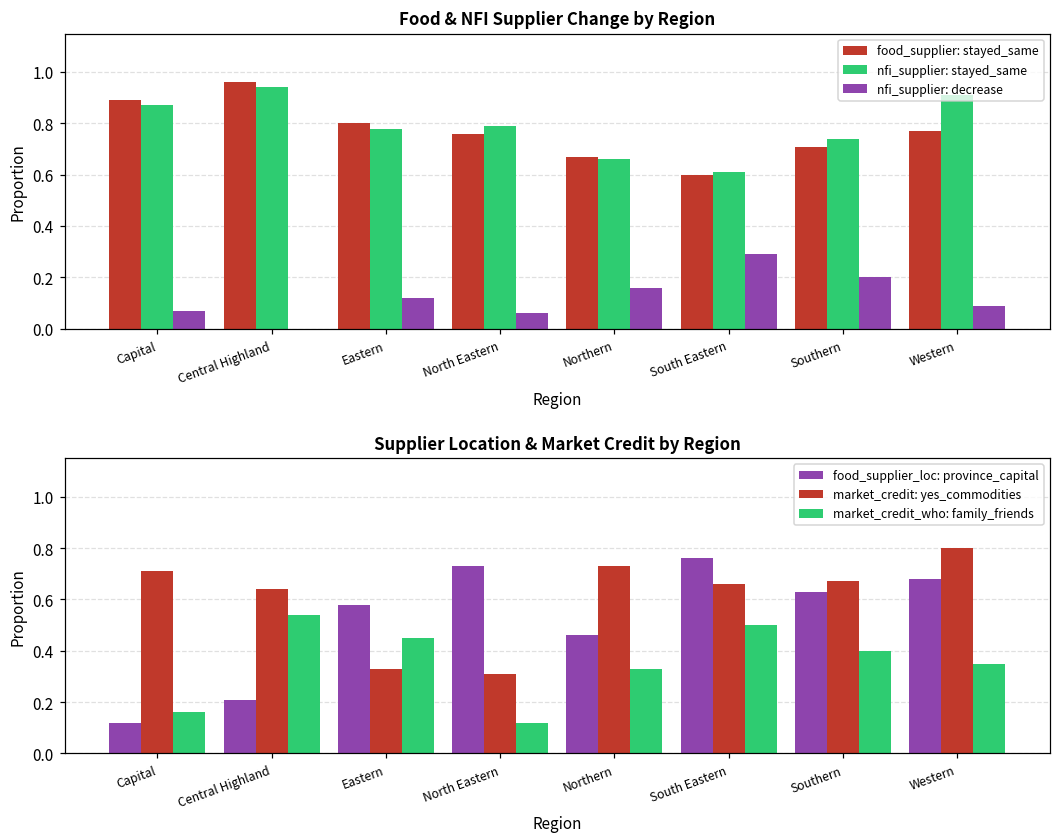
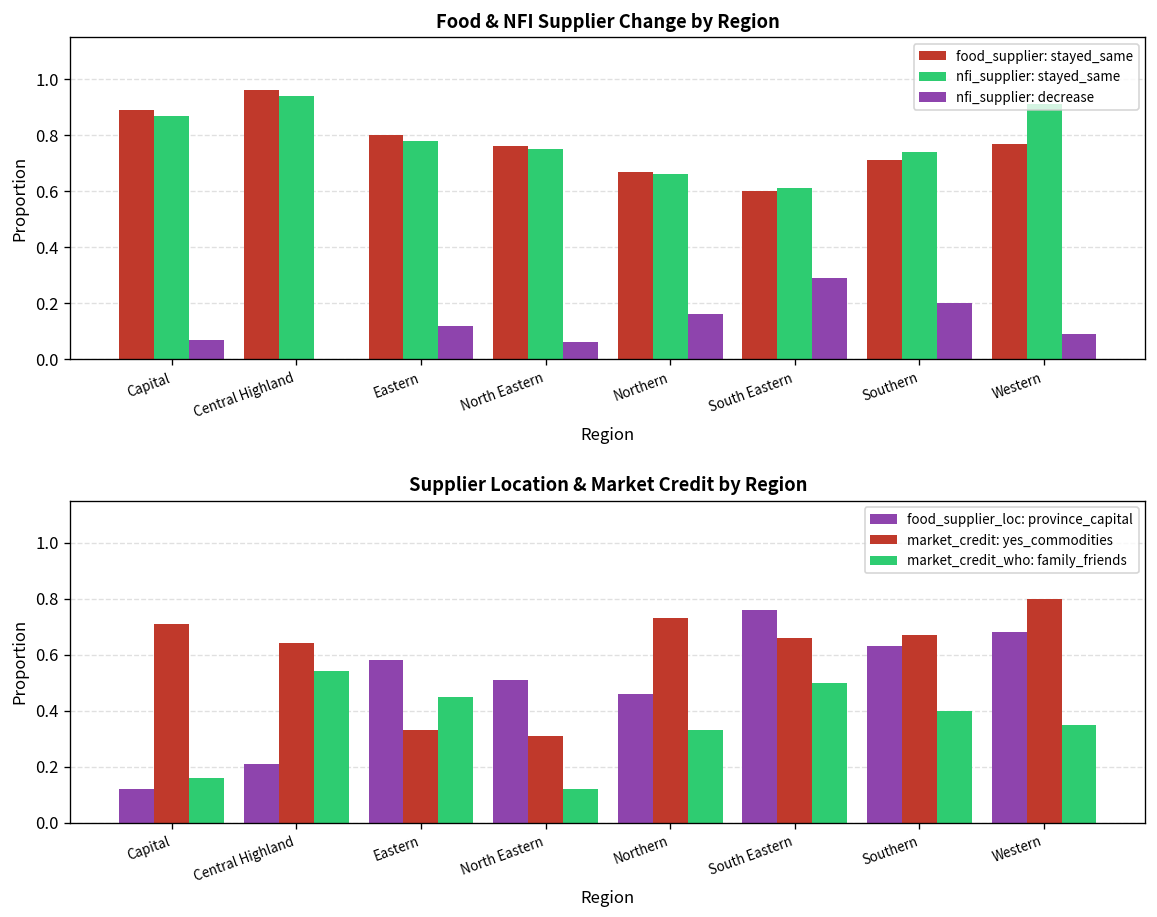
Food & NFI Supplier Change by Region, nfi_supplier: stayed_same, North Eastern: 0.79 -> 0.75
Supplier Location & Market Credit by Region, food_supplier_loc: province_capital, North Eastern: 0.73 -> 0.51
